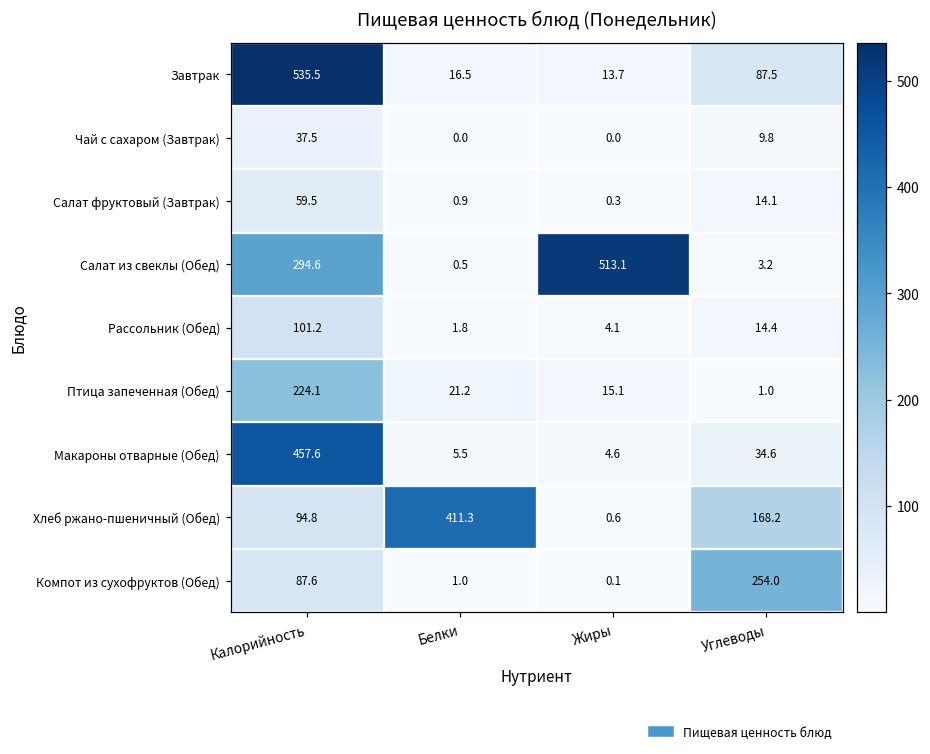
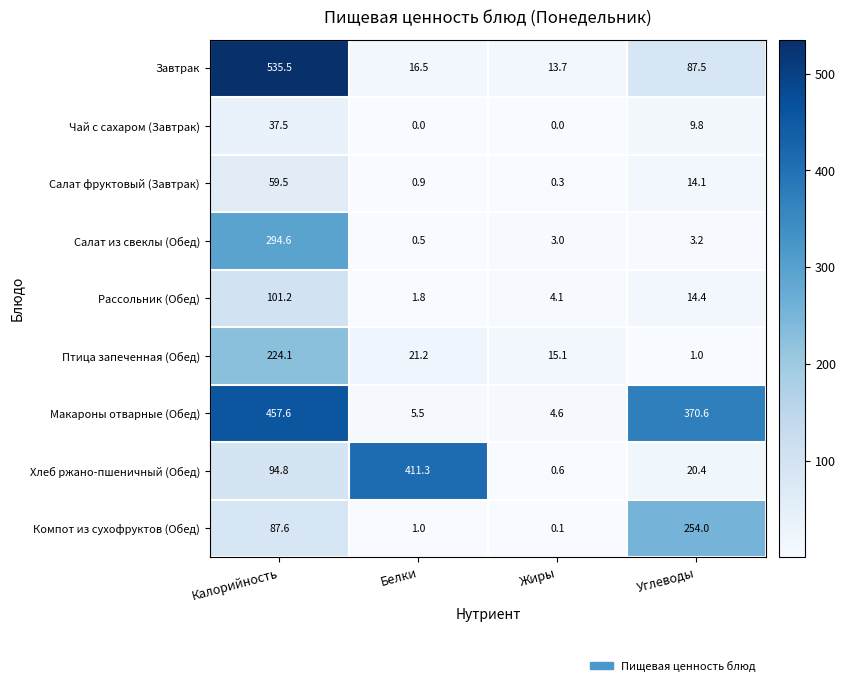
Салат из свеклы (Обед), Жиры: 513.1 -> 3.0
Макароны отварные (Обед), Углеводы: 34.6 -> 370.6
Хлеб ржано-пшеничный (Обед), Углеводы: 168.2 -> 20.4
